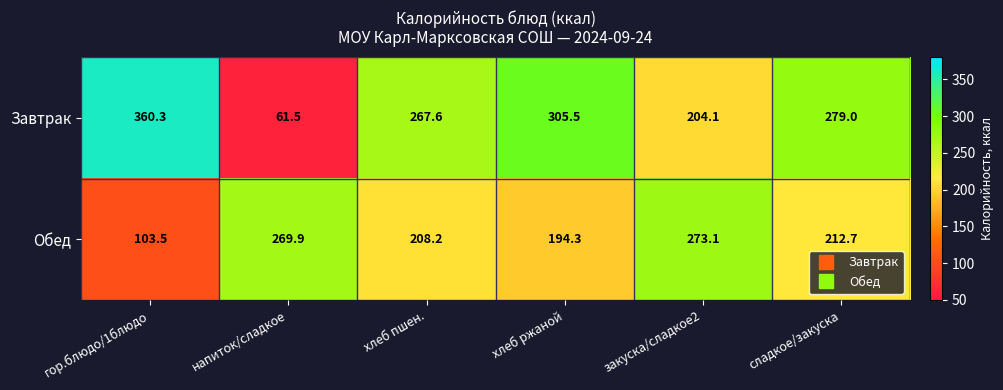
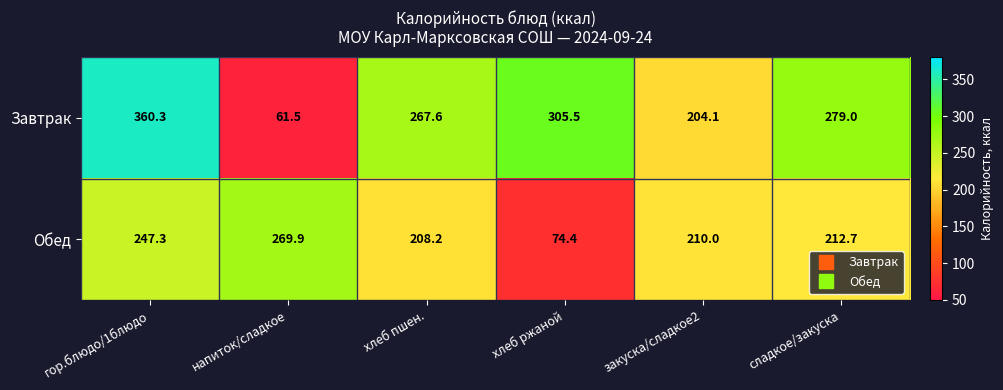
Обед, гор.блюдо/1блюдо: 103.5 -> 247.3
Обед, хлеб ржаной: 194.3 -> 74.4
Обед, закуска/сладкое2: 273.1 -> 210.0
